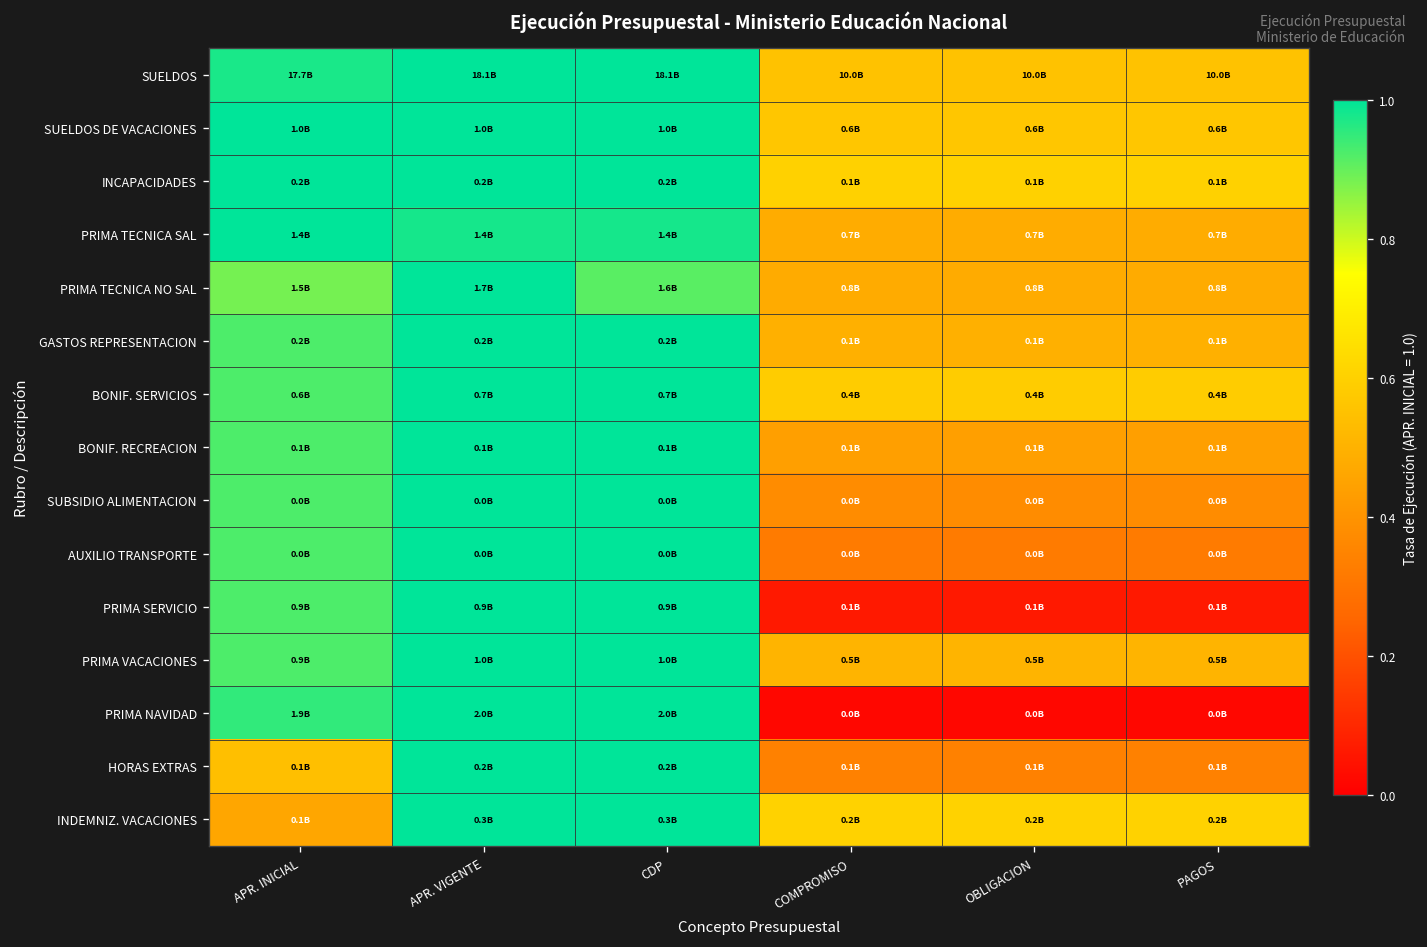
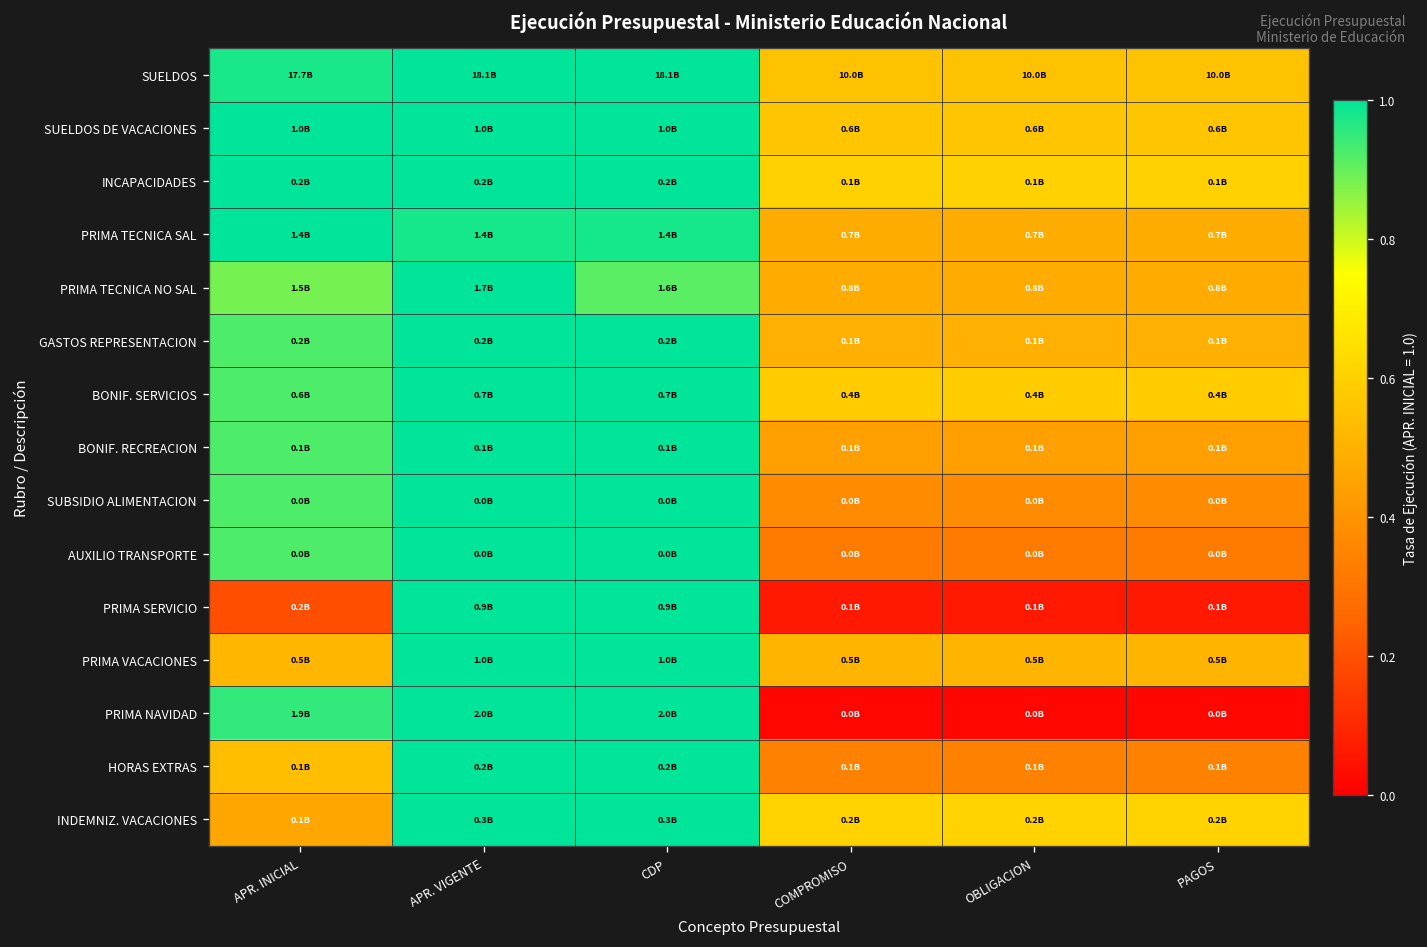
PRIMA SERVICIO, APR. INICIAL: 0.9B -> 0.2B
PRIMA VACACIONES, APR. INICIAL: 0.9B -> 0.5B
